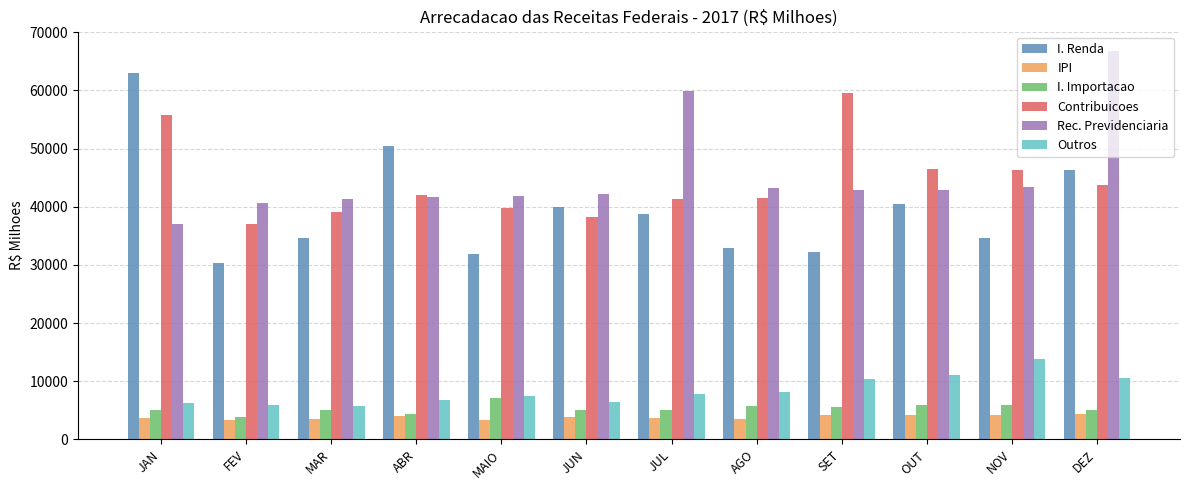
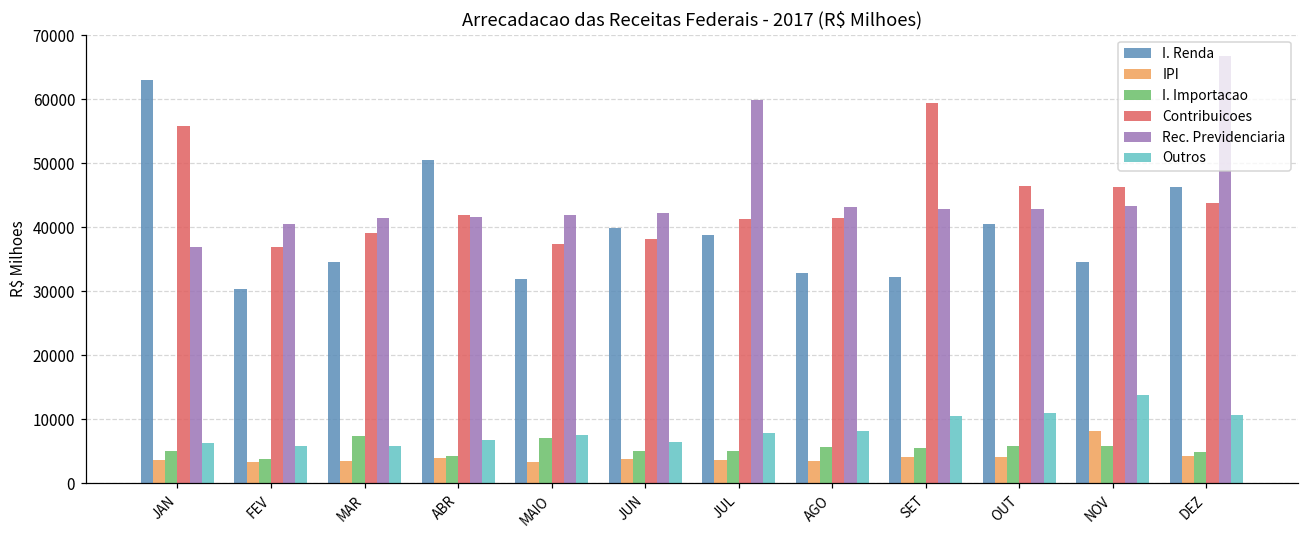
I. Importacao, MAR: 5000 -> 7000
Contribuicoes, MAIO: 40000 -> 37000
IPI, NOV: 4000 -> 8000
